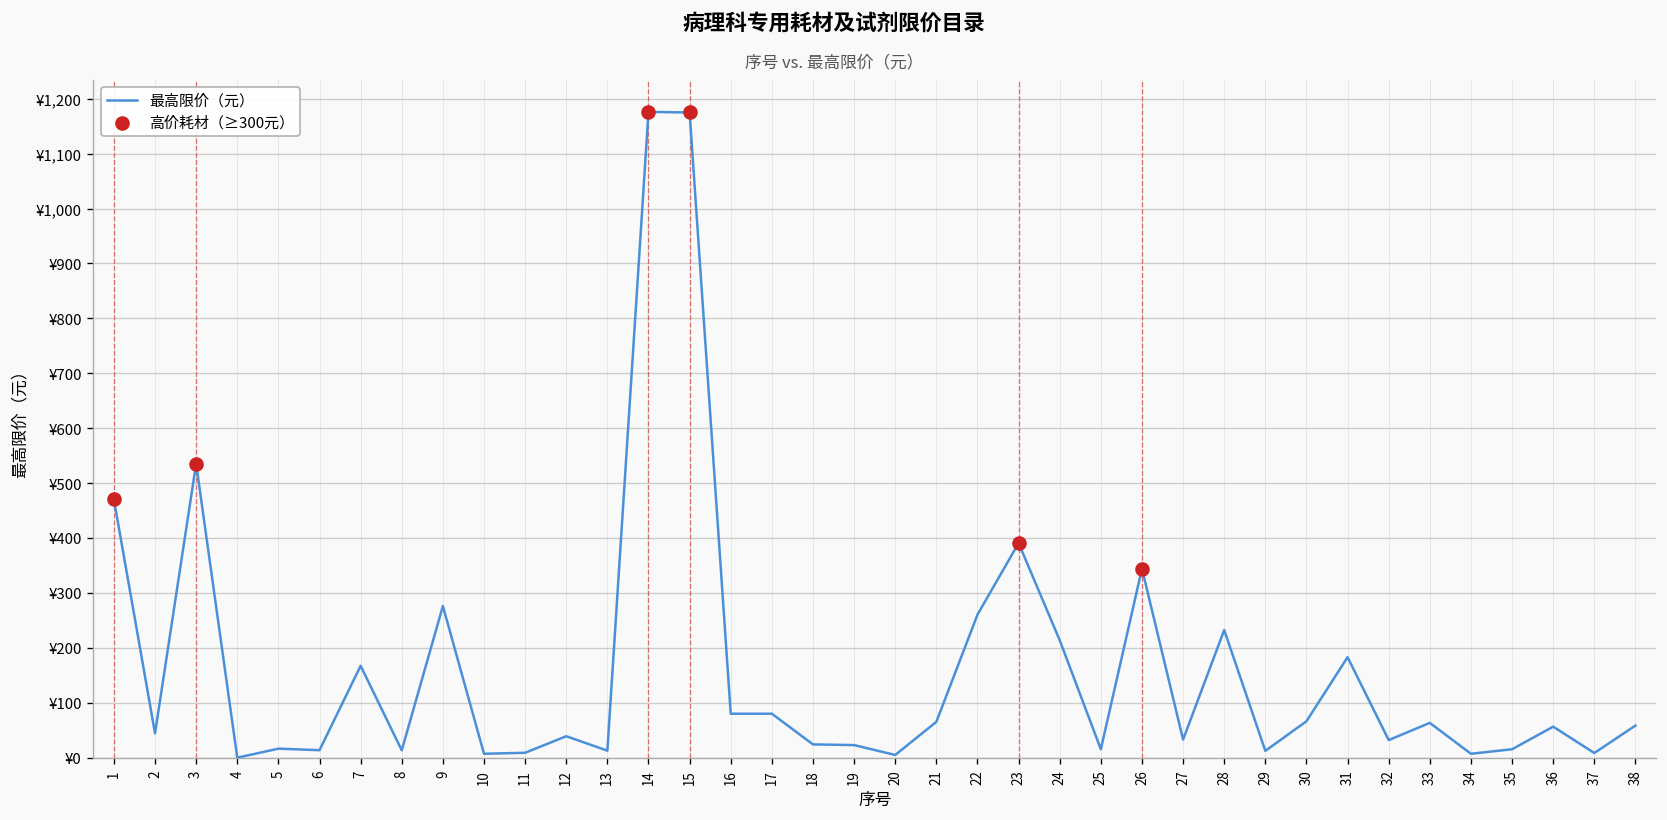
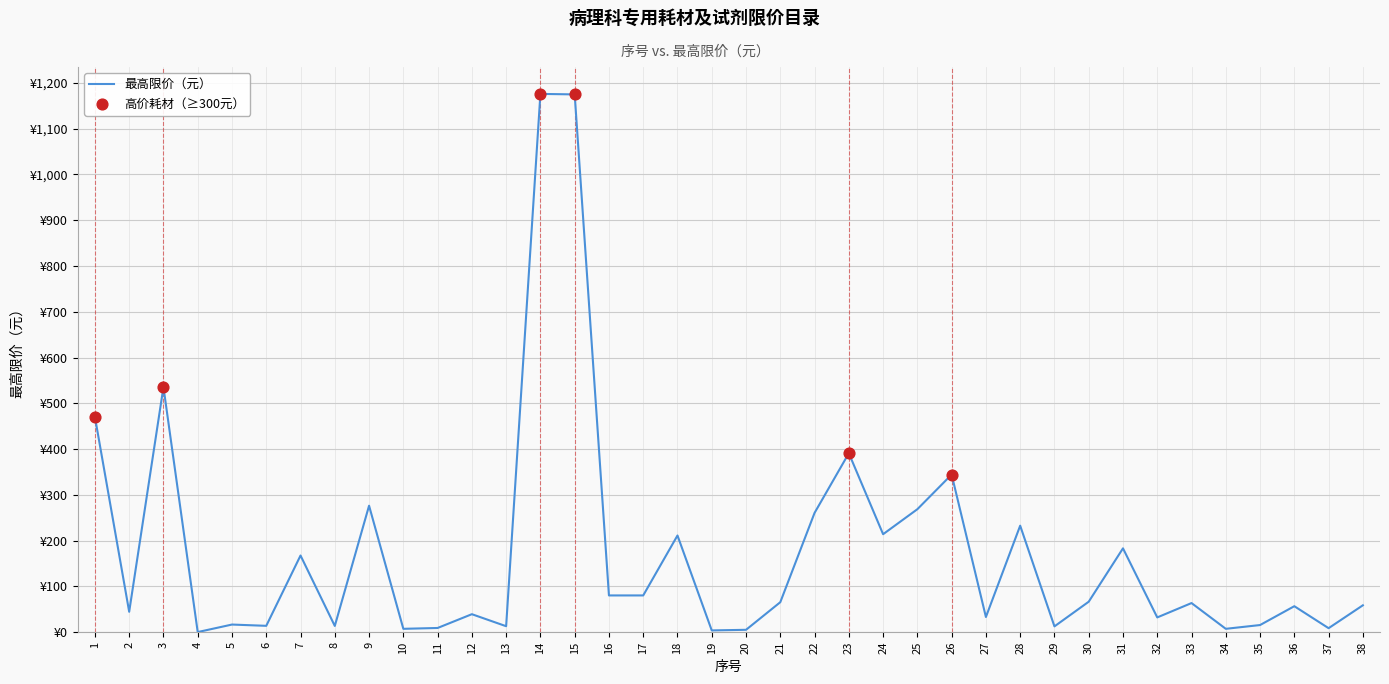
最高限价（元）, 18: ¥20 -> ¥210
最高限价（元）, 19: ¥20 -> ¥0
最高限价（元）, 25: ¥20 -> ¥270
